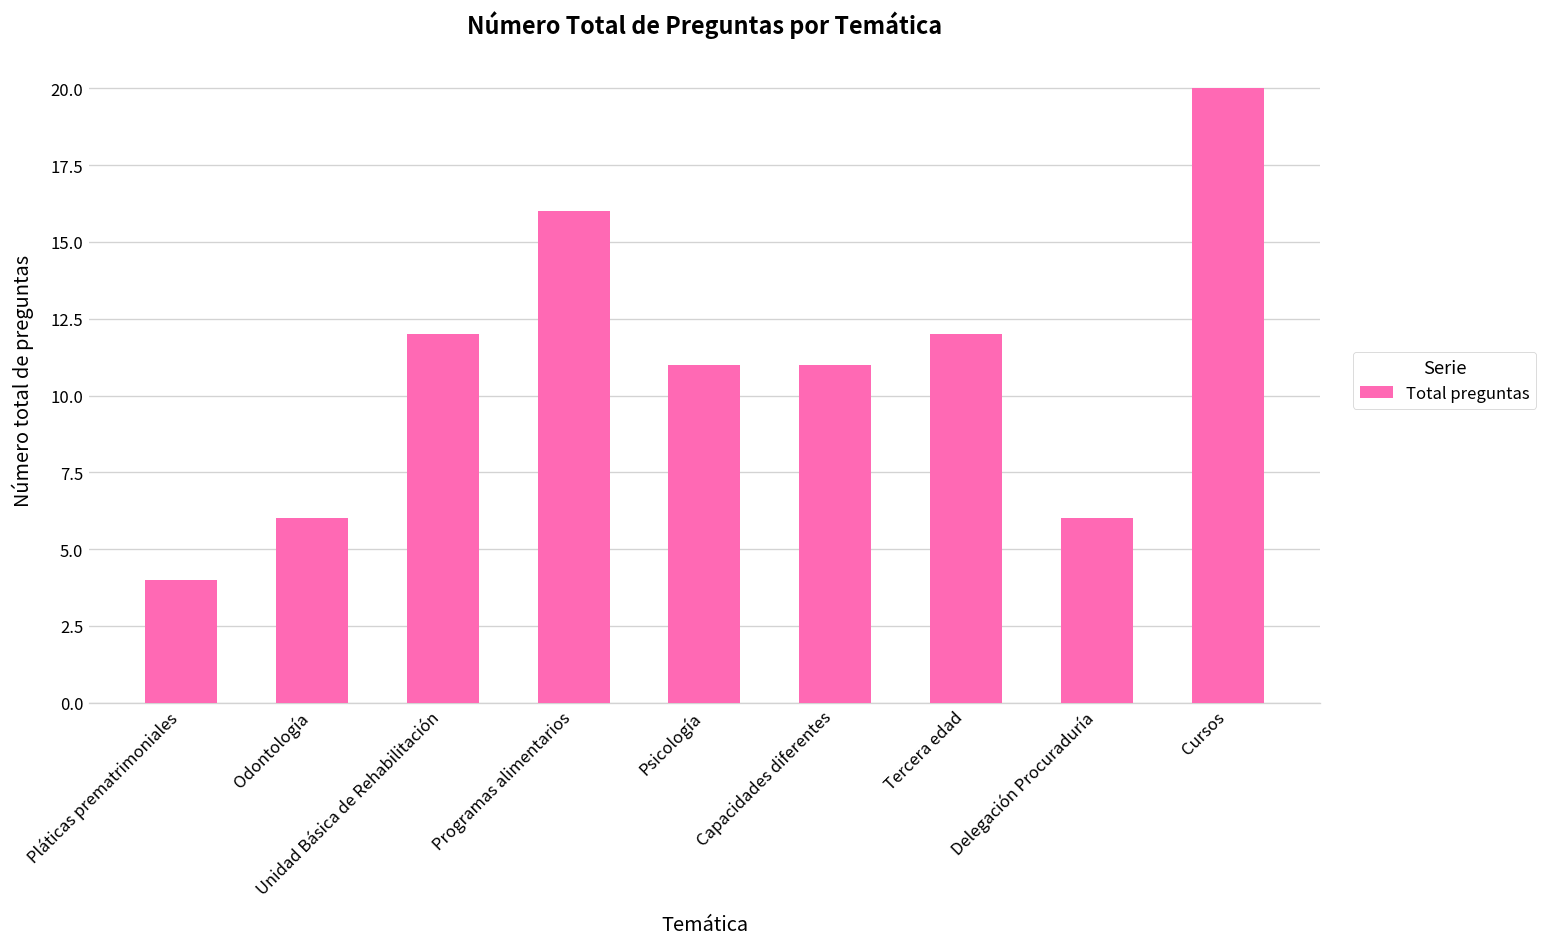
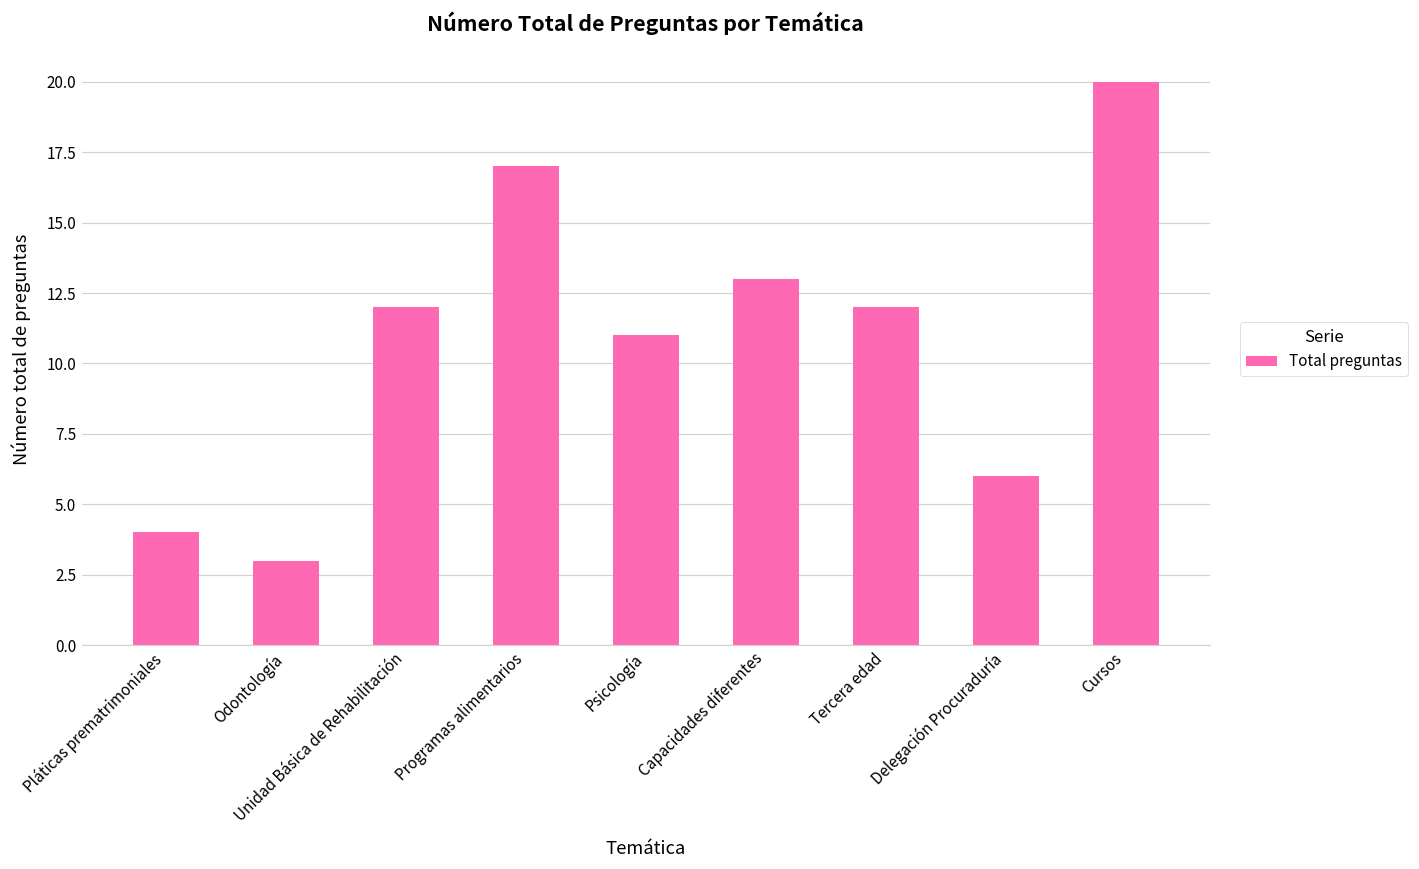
Odontología: 6 -> 3
Programas alimentarios: 16 -> 17
Capacidades diferentes: 11 -> 13
